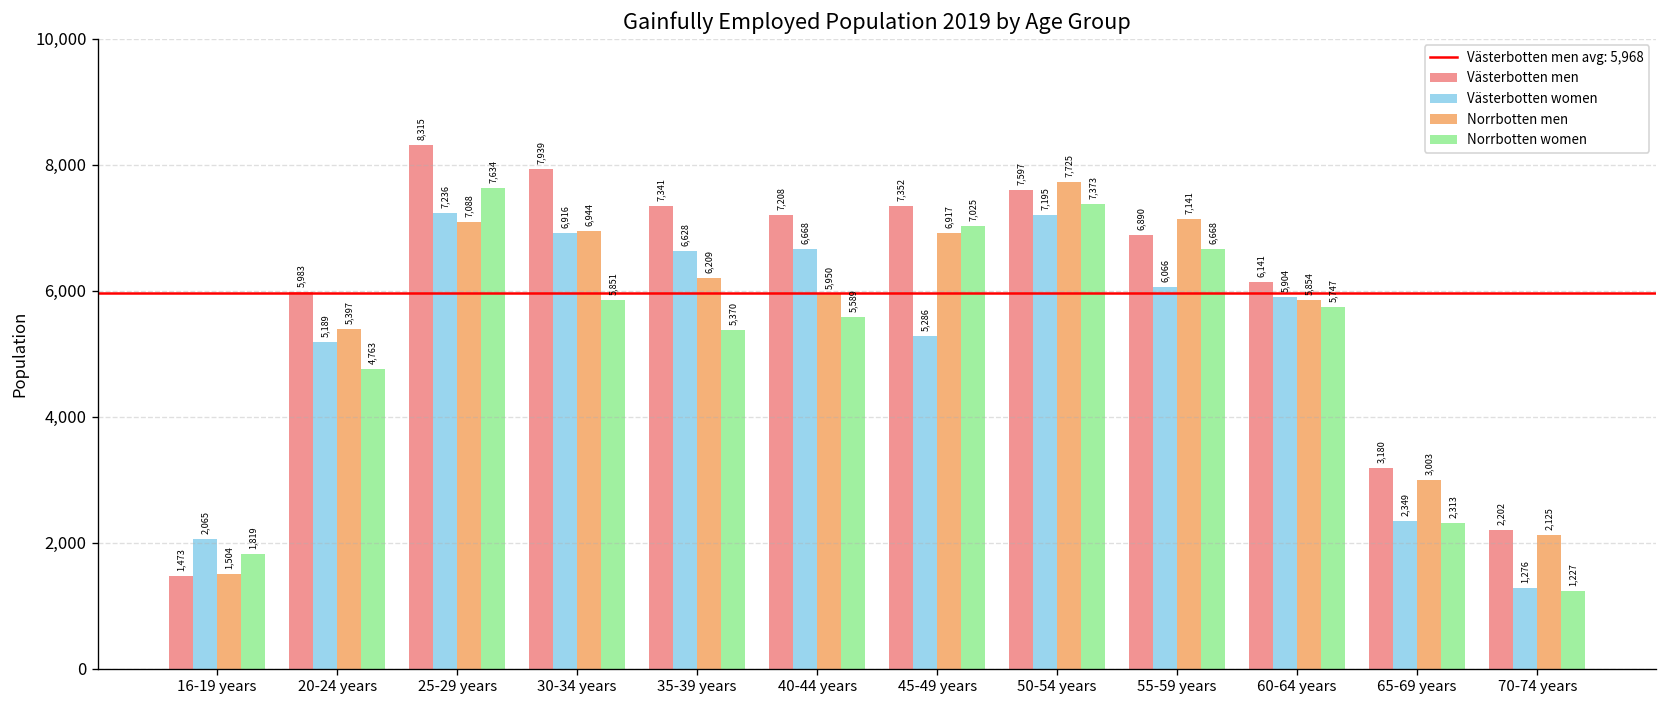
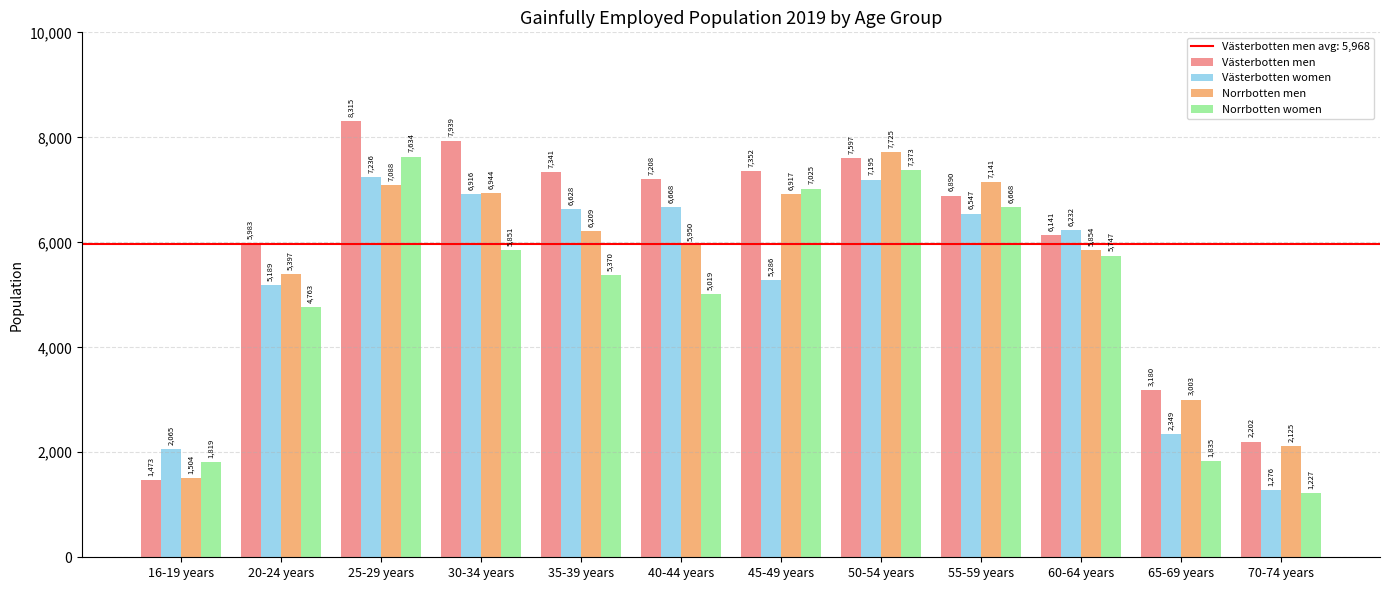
Norrbotten women, 40-44 years: 5,589 -> 5,019
Västerbotten women, 55-59 years: 6,066 -> 6,547
Västerbotten women, 60-64 years: 5,904 -> 6,232
Norrbotten women, 65-69 years: 2,313 -> 1,835
